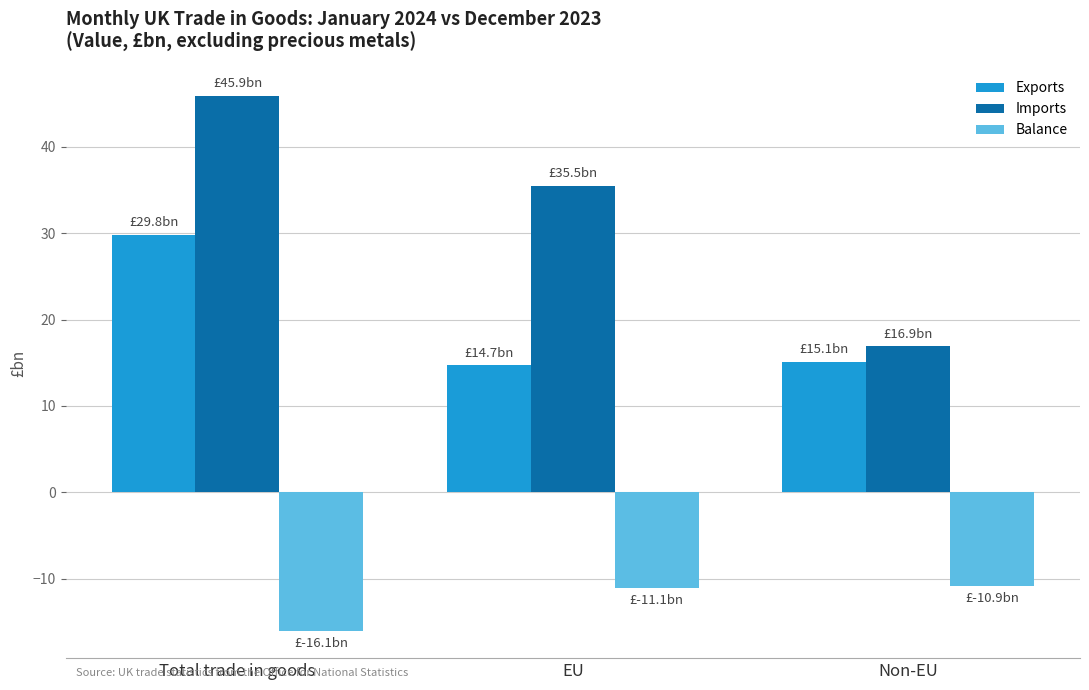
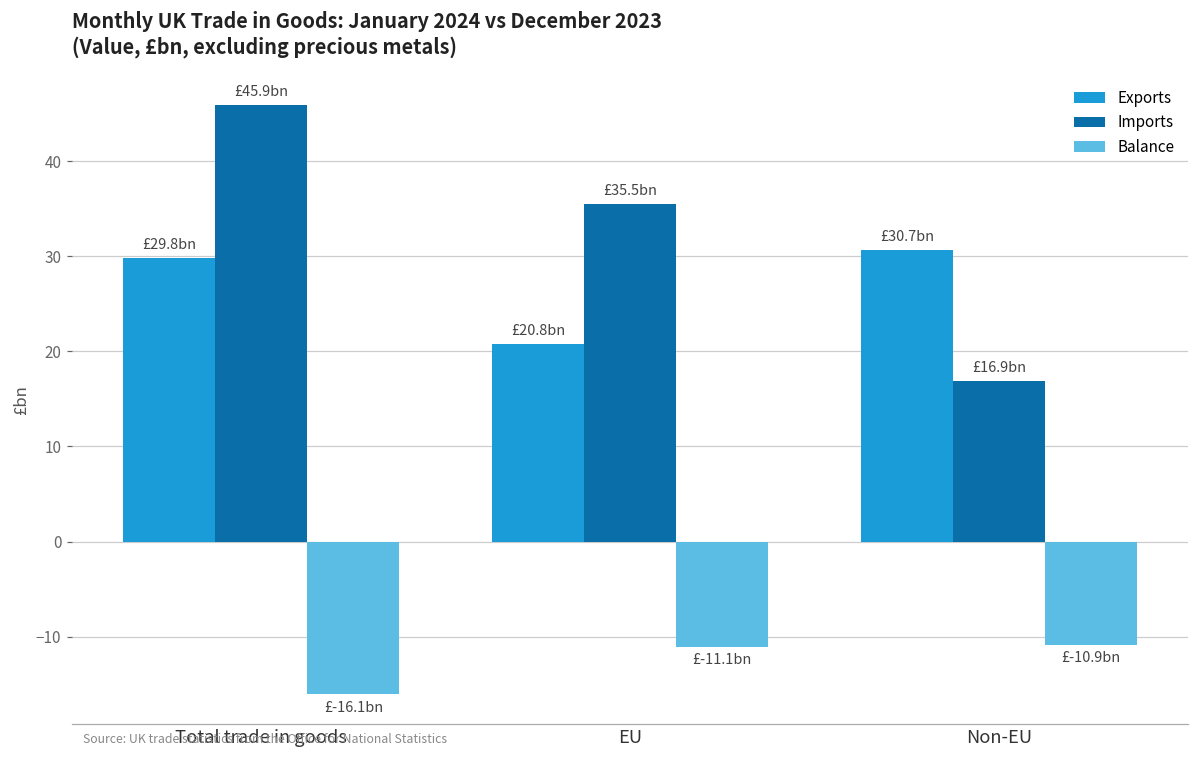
Exports, EU: £14.7 -> £20.8
Exports, Non-EU: £15.1 -> £30.7
